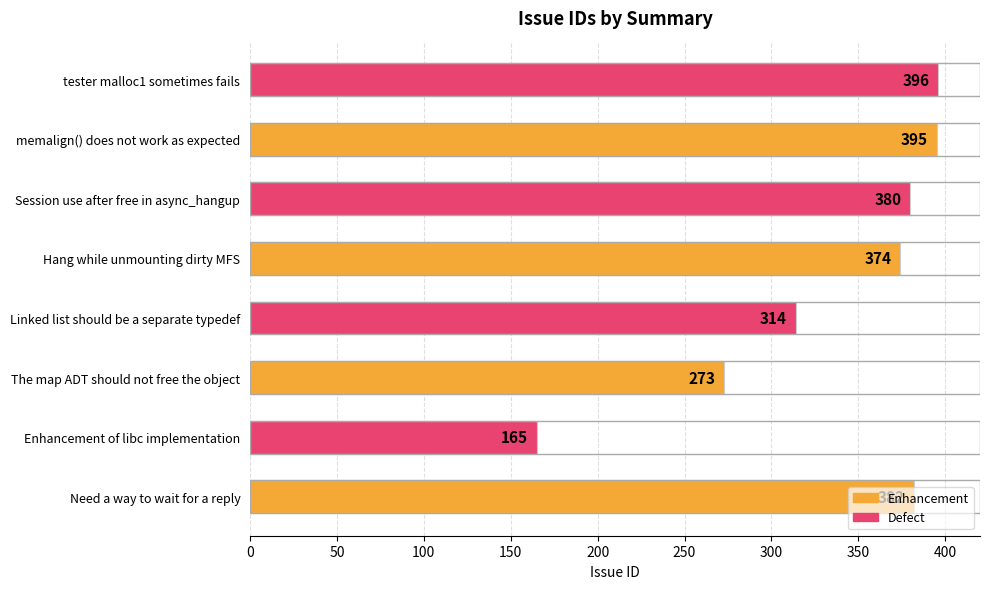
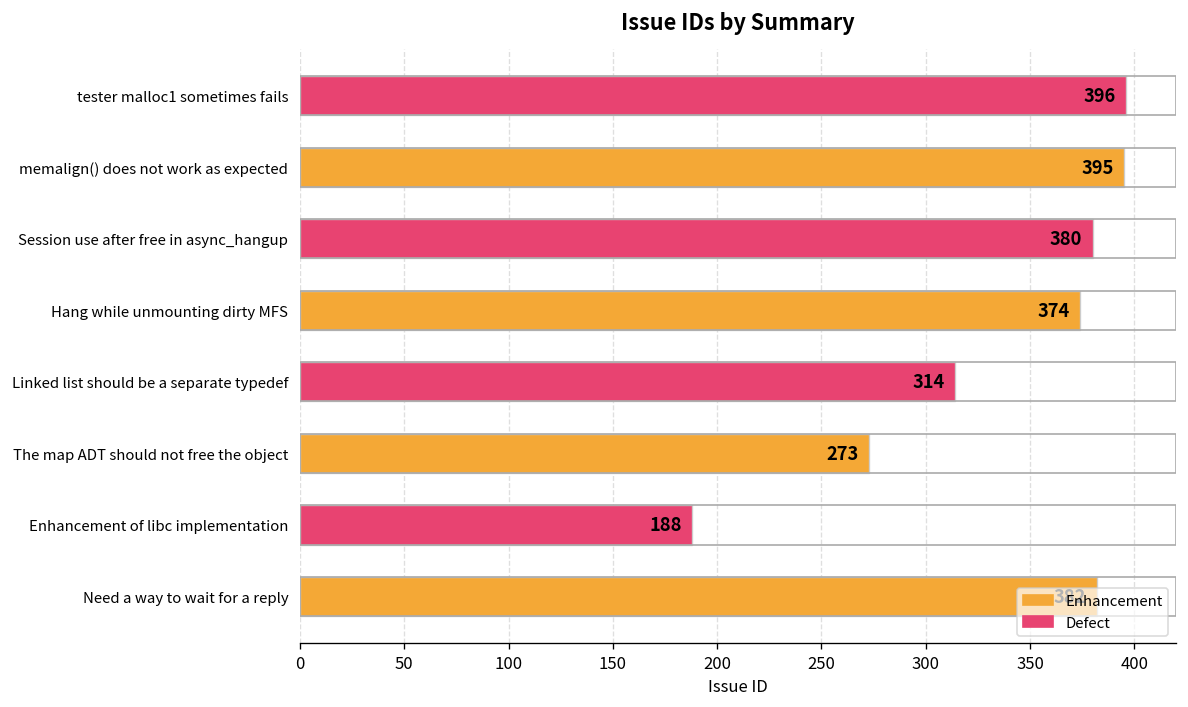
Enhancement of libc implementation: 165 -> 188
